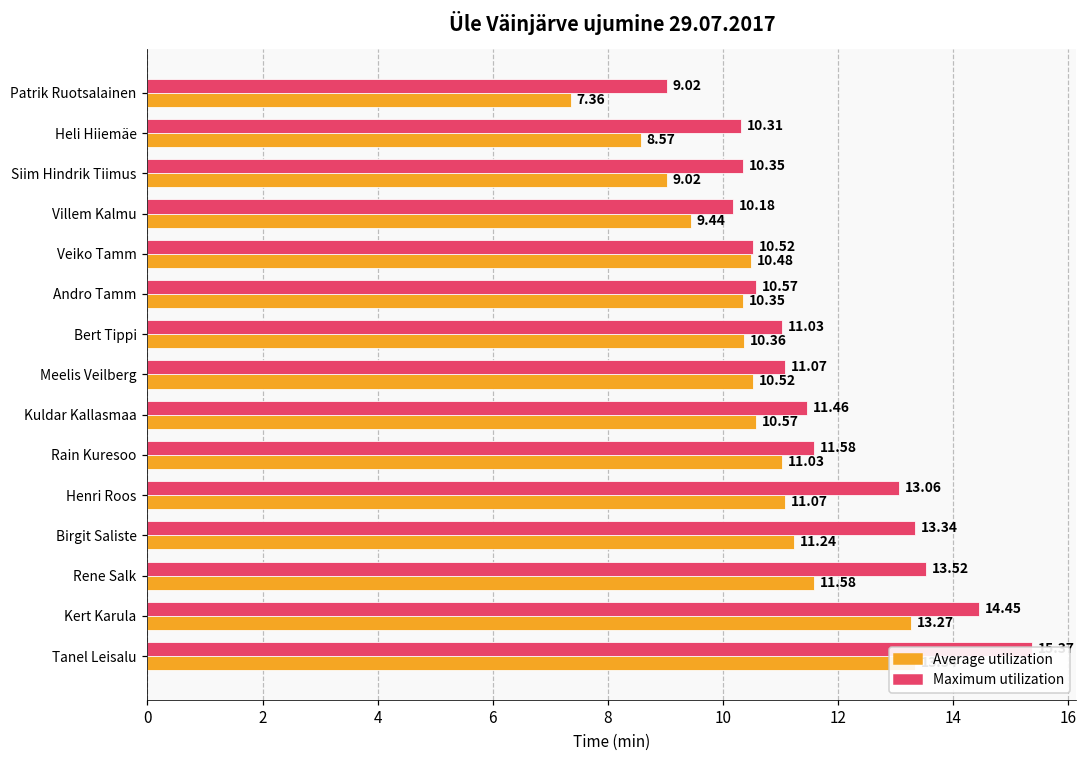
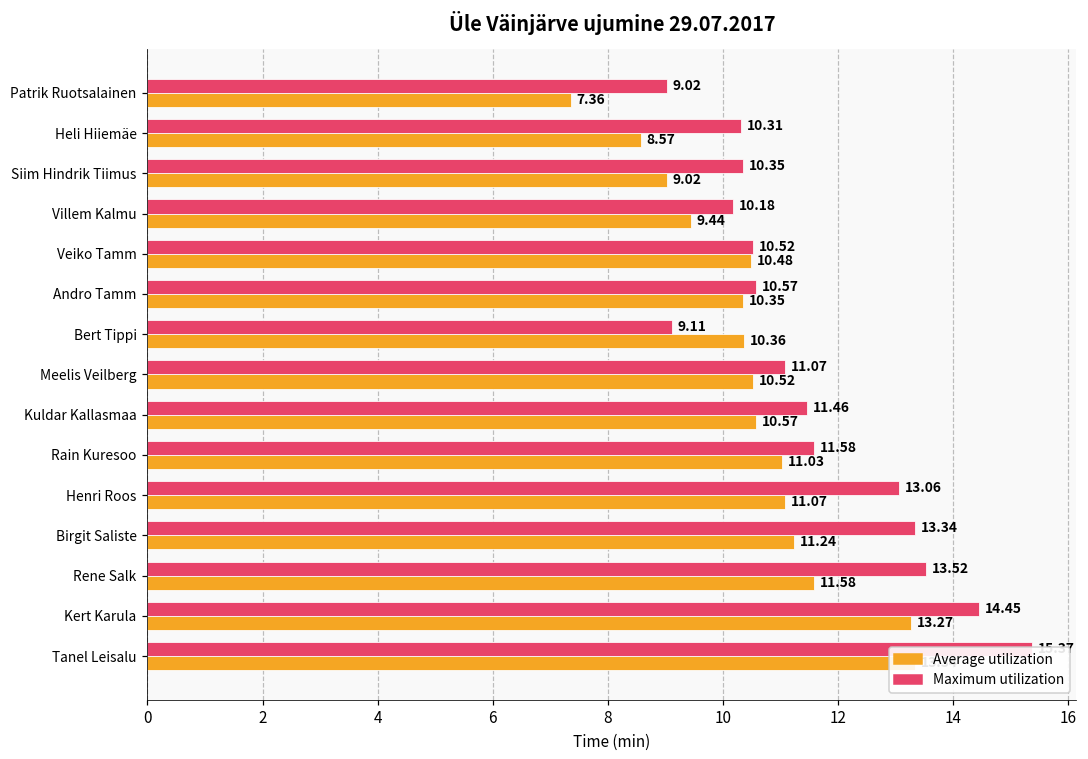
Maximum utilization, Bert Tippi: 11.03 -> 9.11
